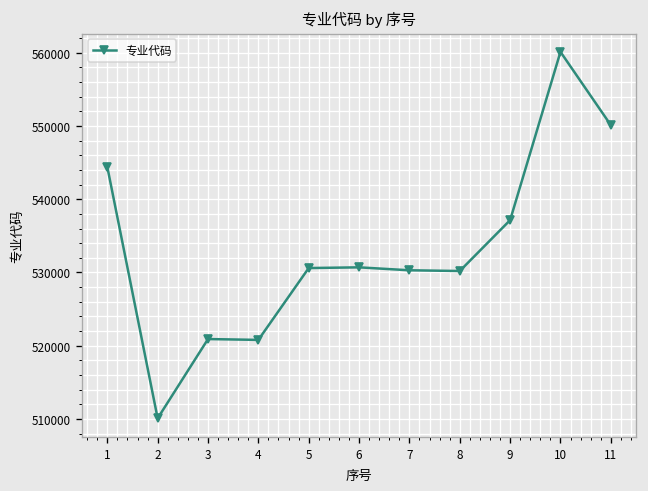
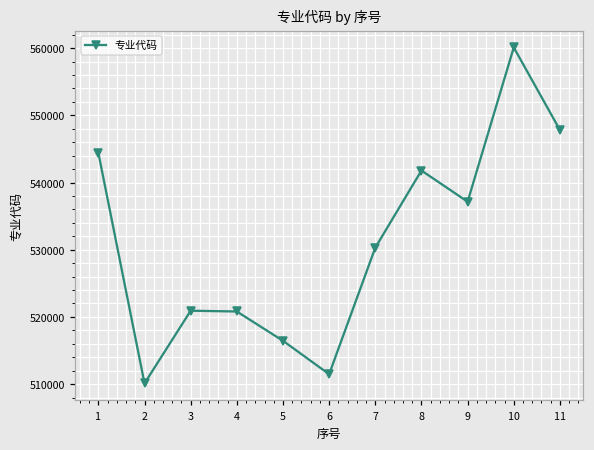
5: 531000 -> 516000
6: 531000 -> 511000
8: 530000 -> 542000
11: 550000 -> 548000
